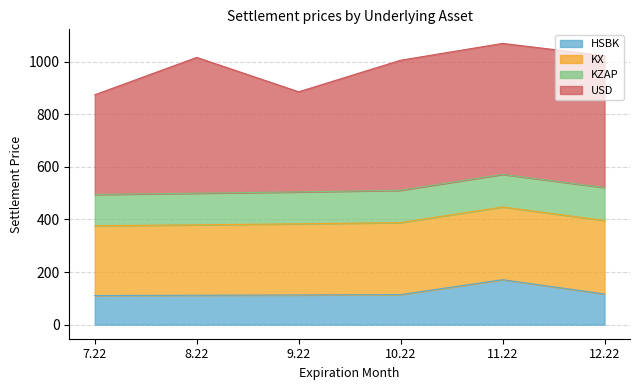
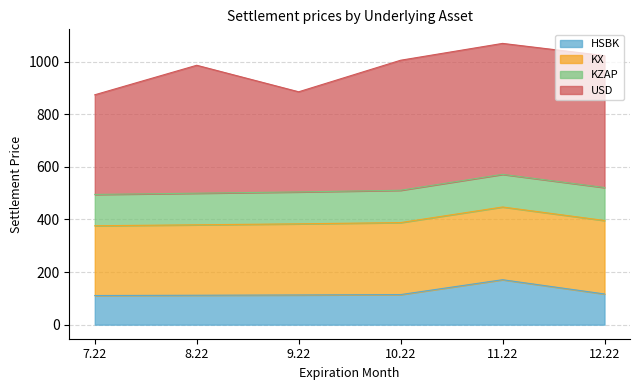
USD, 8.22: 520 -> 490
